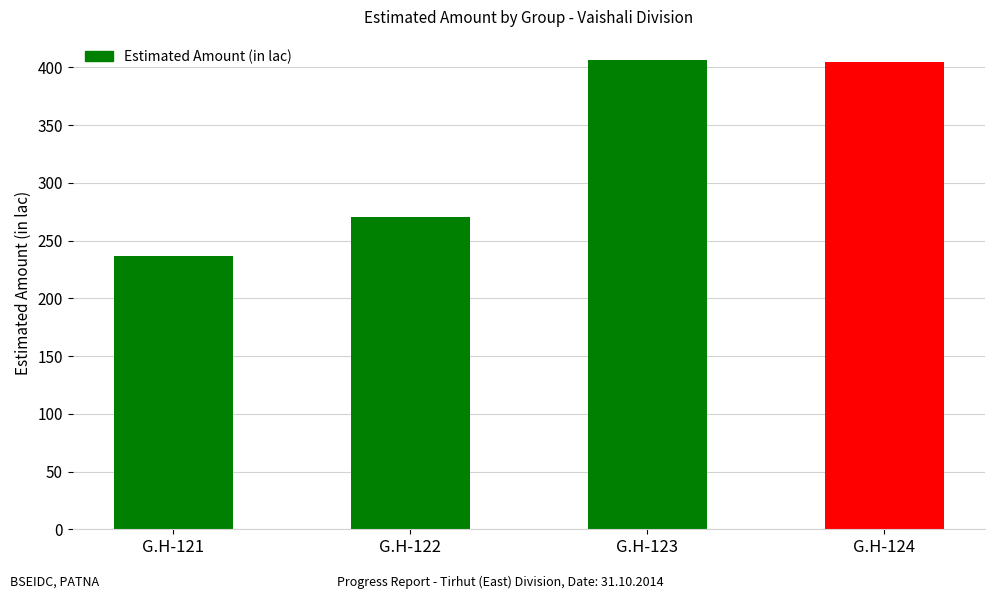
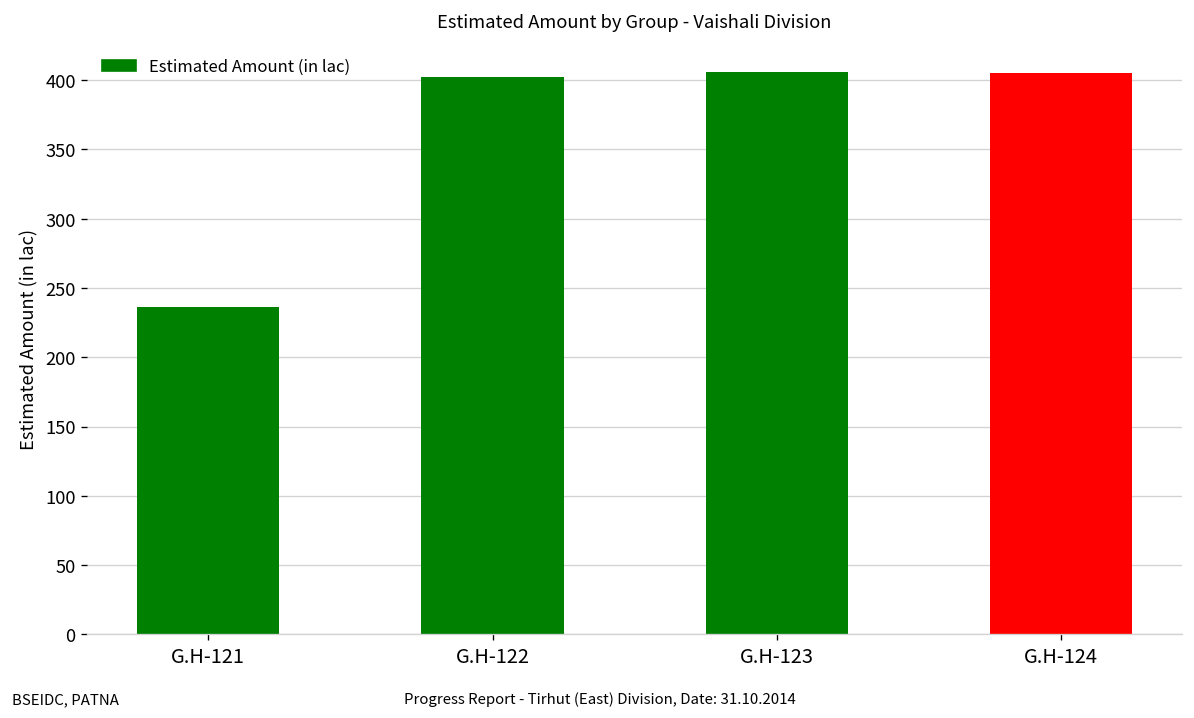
G.H-122: 271 -> 402
